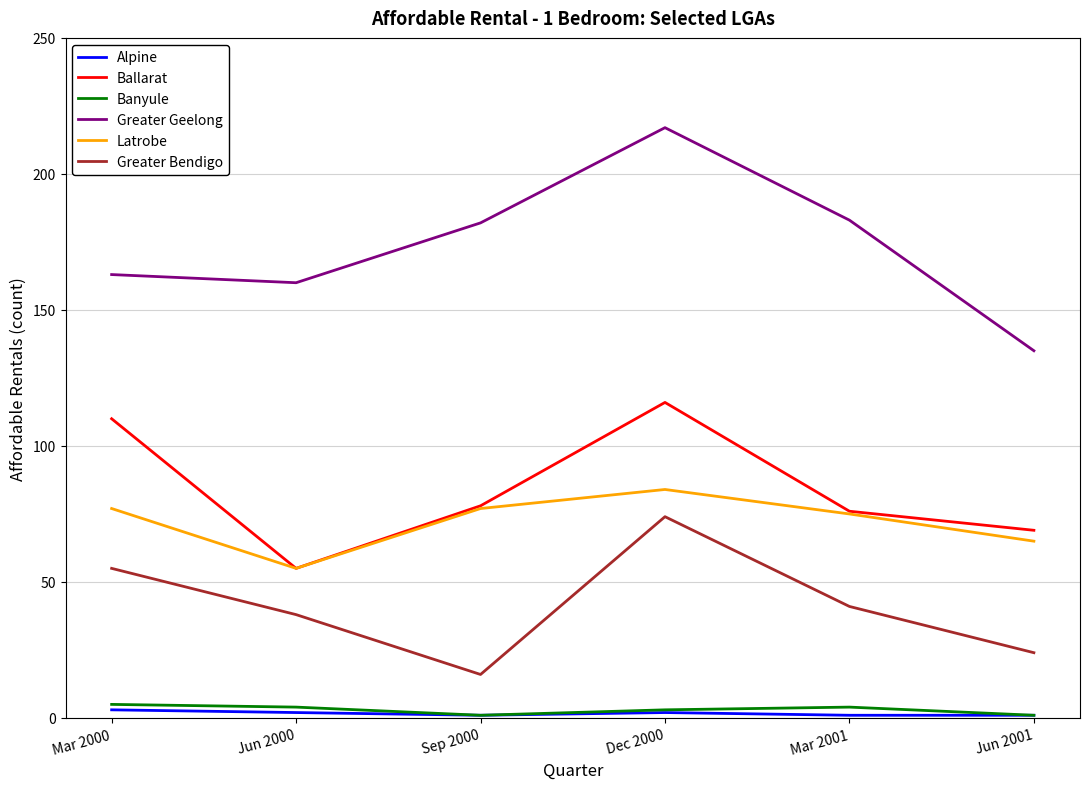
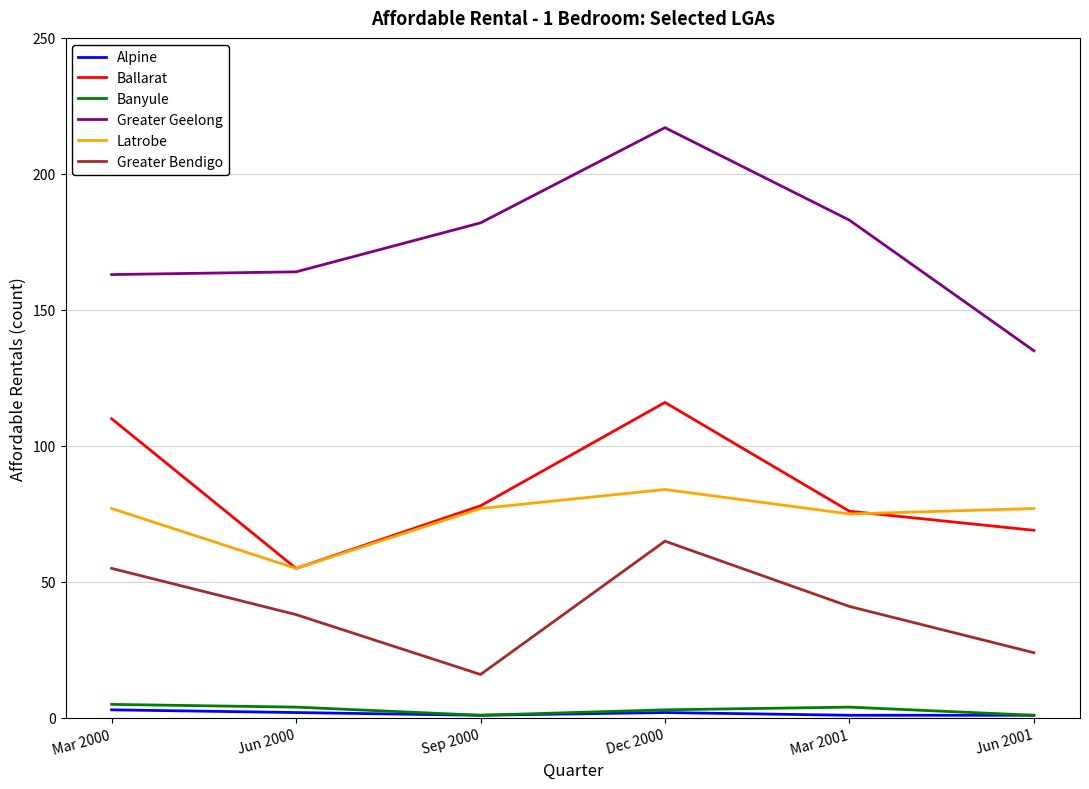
Greater Geelong, Jun 2000: 160 -> 164
Greater Bendigo, Dec 2000: 74 -> 65
Latrobe, Jun 2001: 65 -> 77
